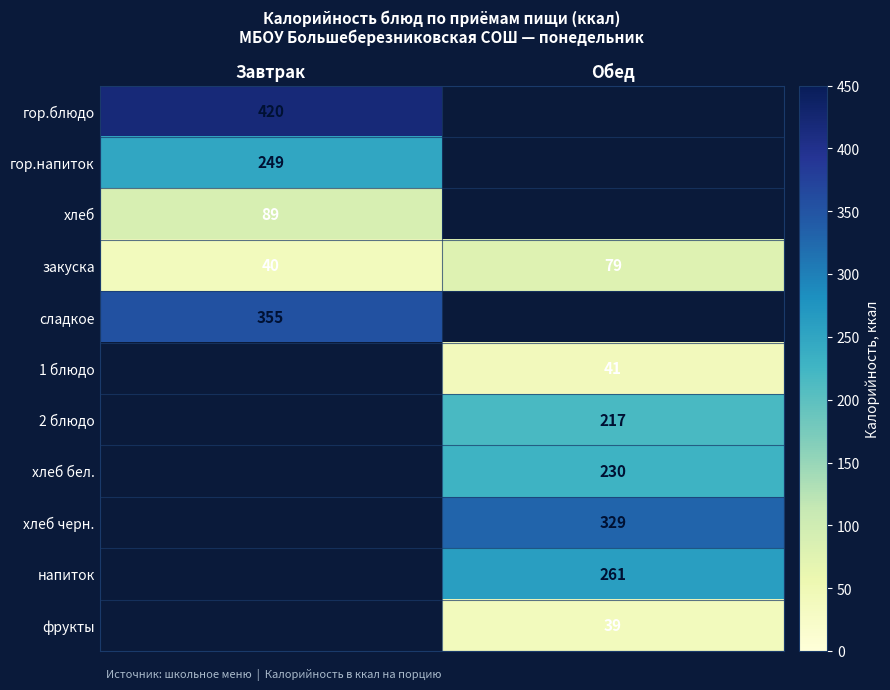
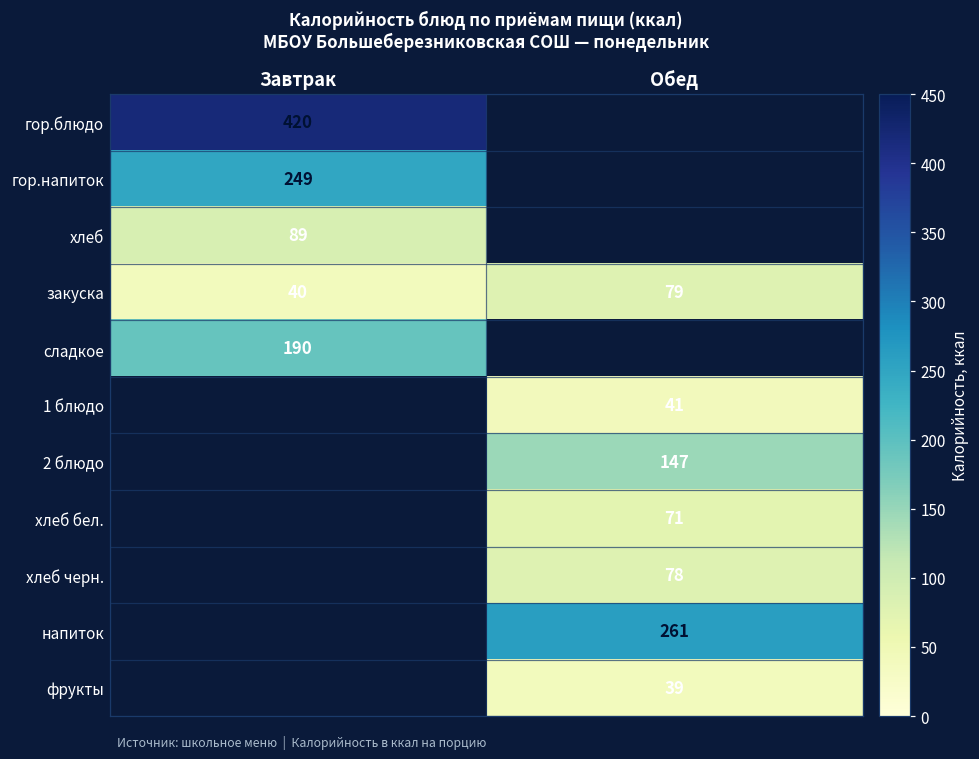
сладкое, Завтрак: 355 -> 190
2 блюдо, Обед: 217 -> 147
хлеб бел., Обед: 230 -> 71
хлеб черн., Обед: 329 -> 78
